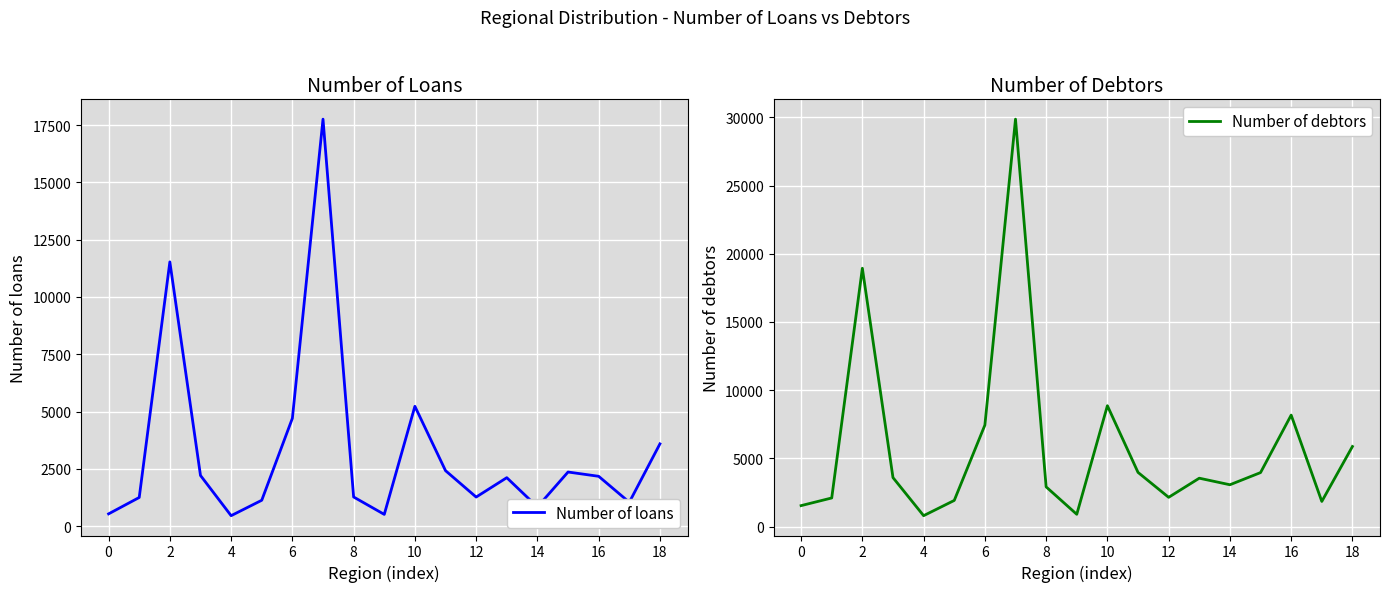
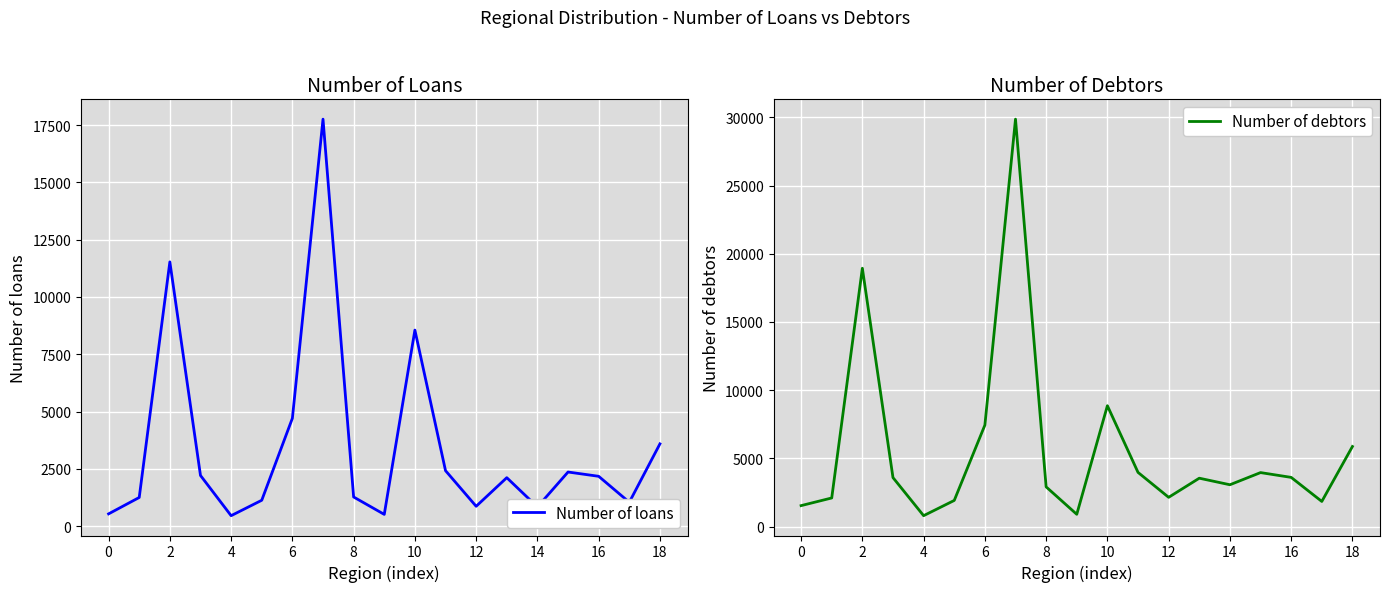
Number of Loans, 10: 5200 -> 8600
Number of Loans, 12: 1300 -> 900
Number of Debtors, 16: 8200 -> 3600
